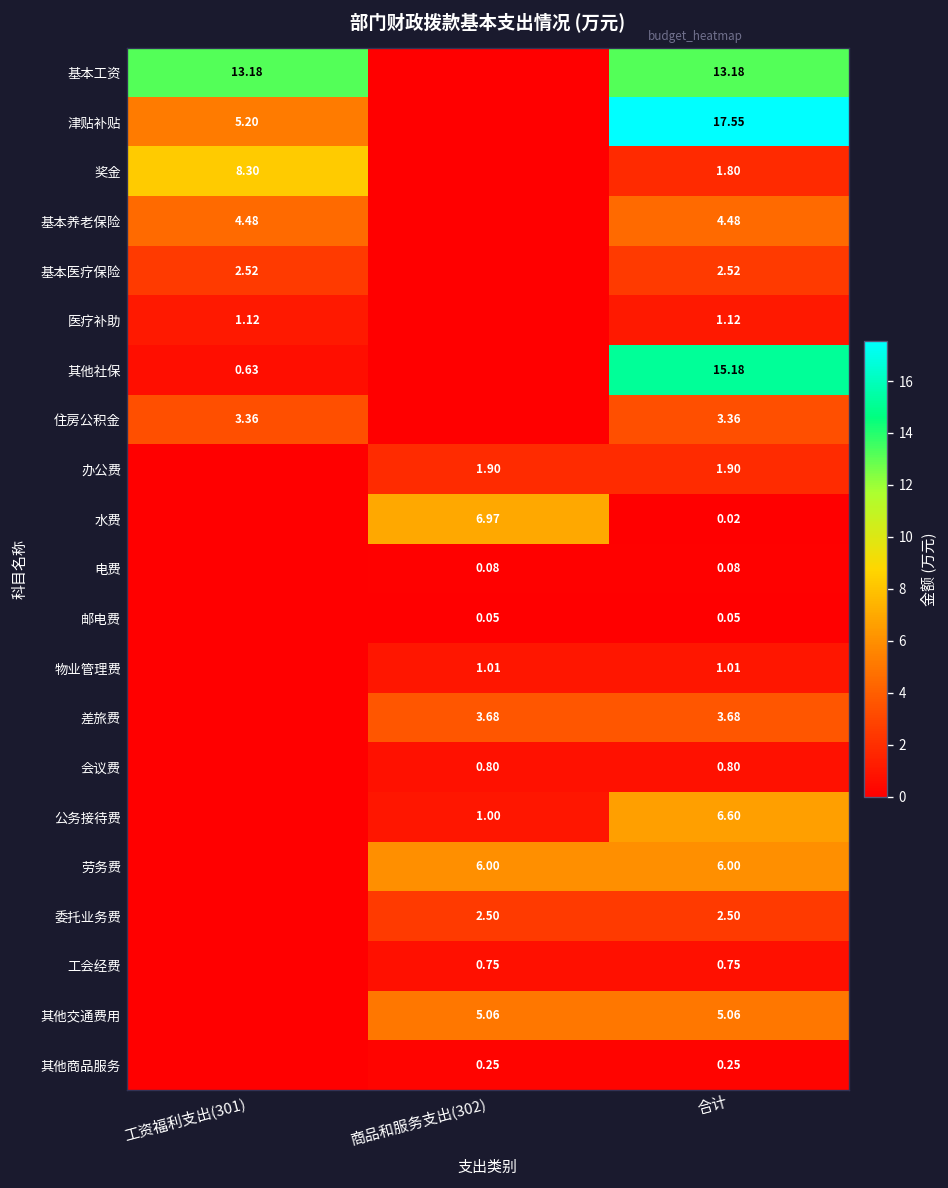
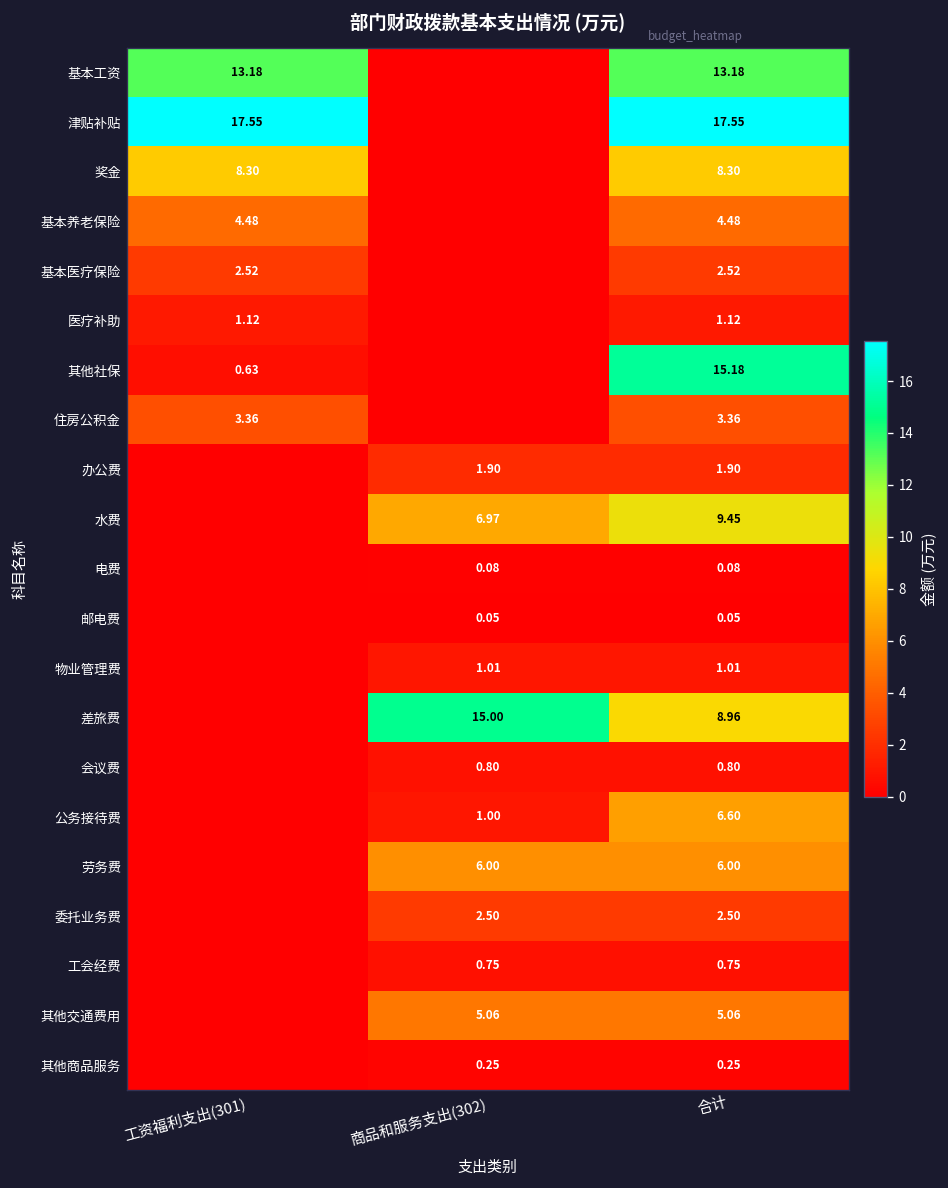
津贴补贴, 工资福利支出(301): 5.20 -> 17.55
奖金, 合计: 1.80 -> 8.30
水费, 合计: 0.02 -> 9.45
差旅费, 商品和服务支出(302): 3.68 -> 15.00
差旅费, 合计: 3.68 -> 8.96
